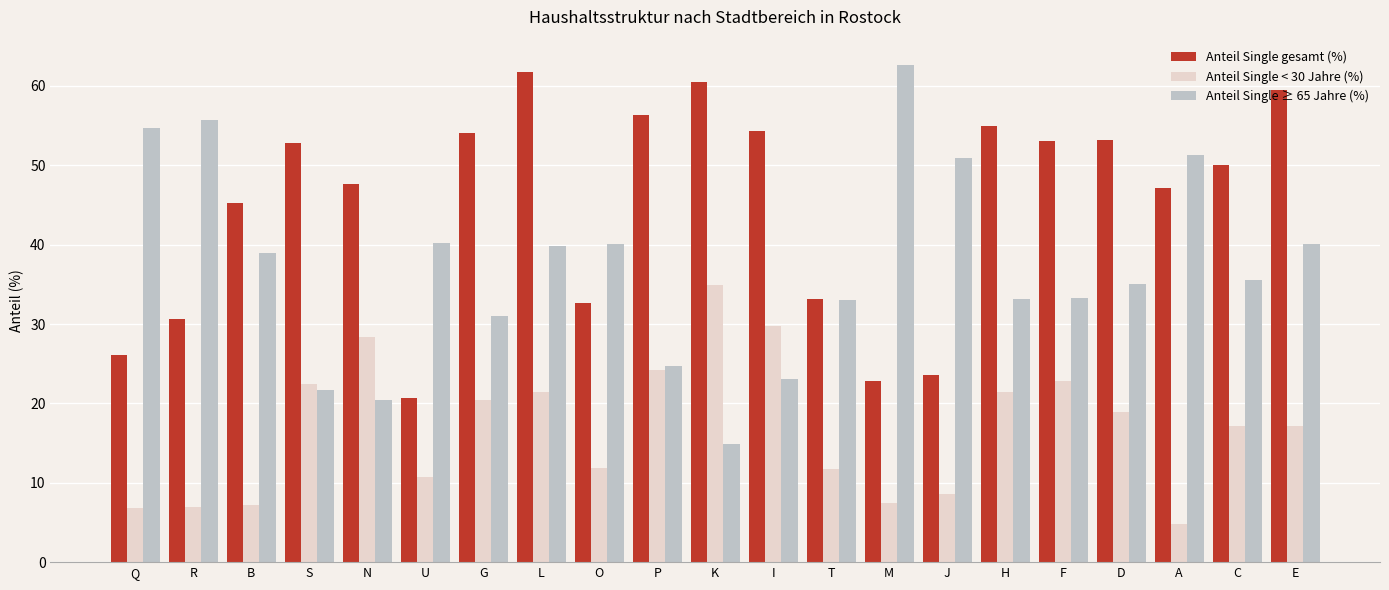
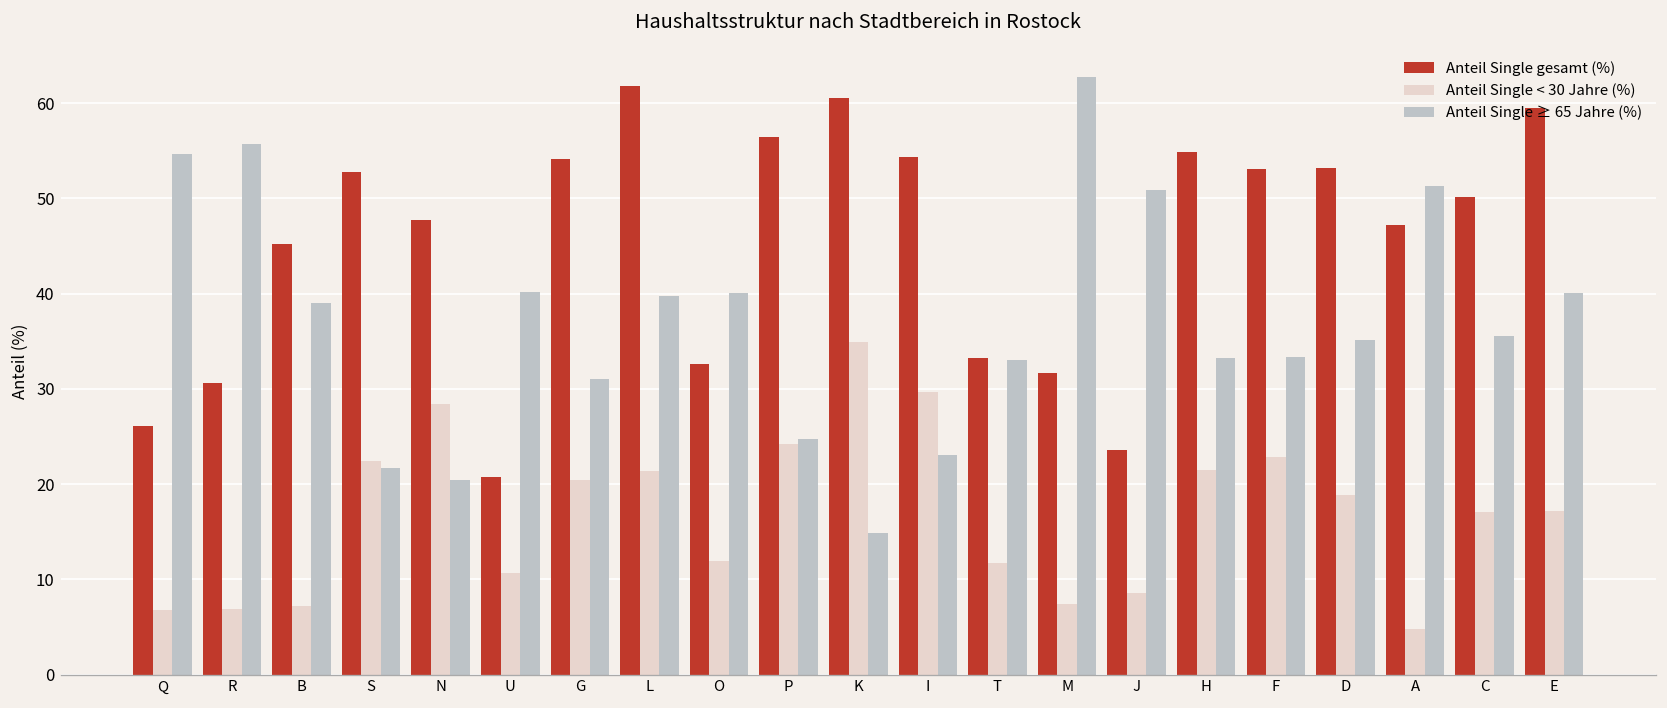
Anteil Single gesamt (%), M: 23 -> 32
